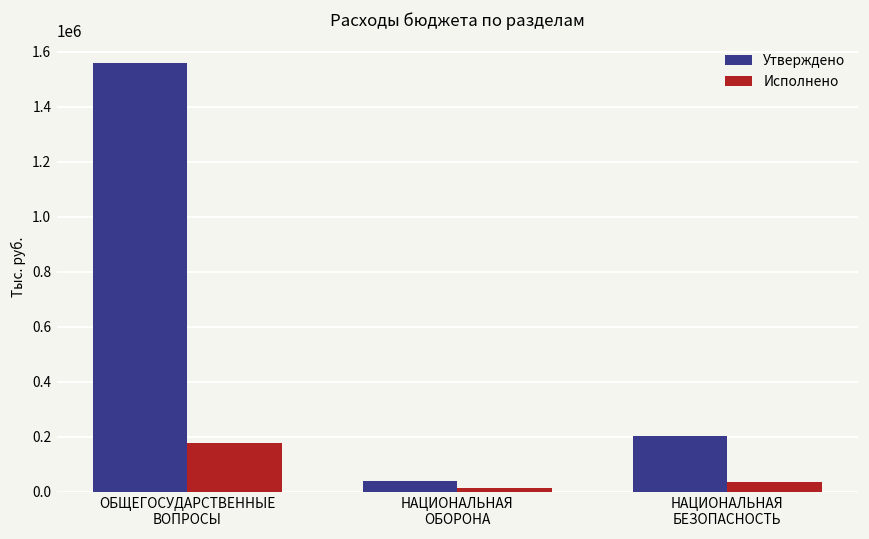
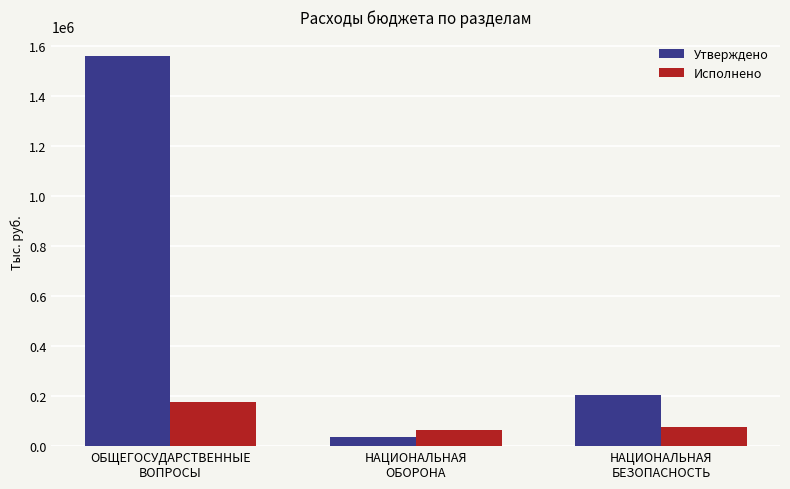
Исполнено, НАЦИОНАЛЬНАЯ ОБОРОНА: 10000 -> 60000
Исполнено, НАЦИОНАЛЬНАЯ БЕЗОПАСНОСТЬ: 40000 -> 80000
